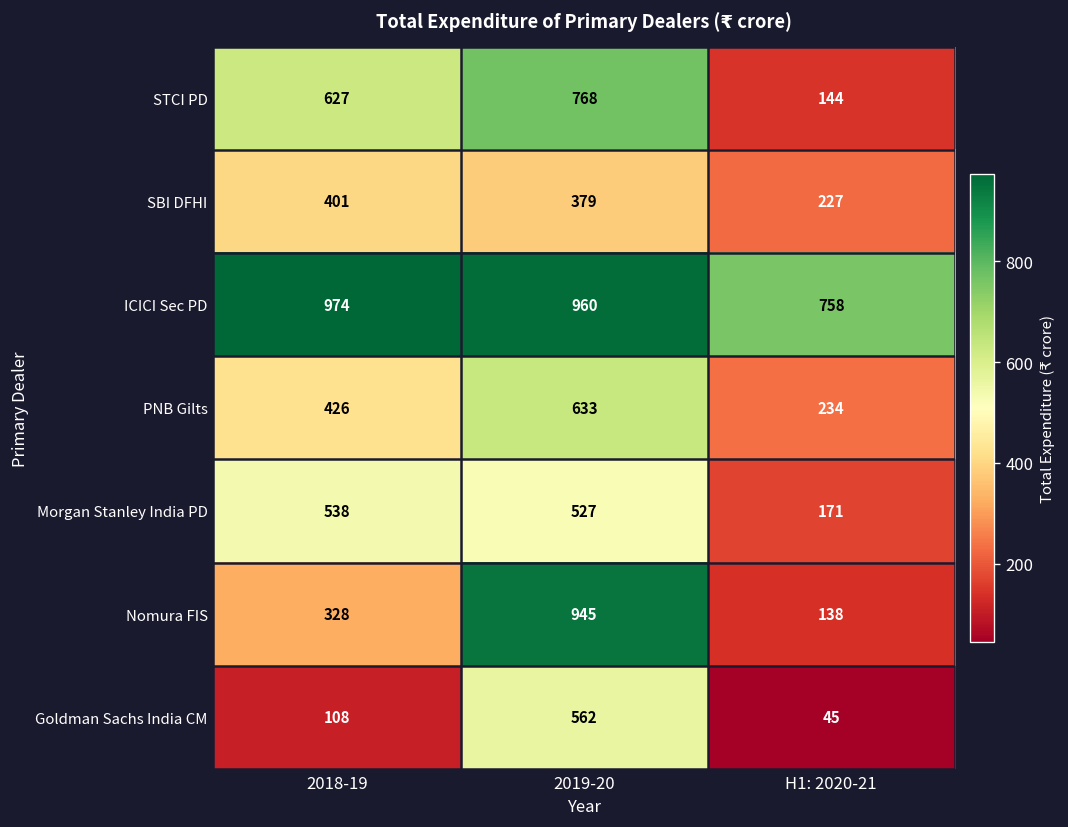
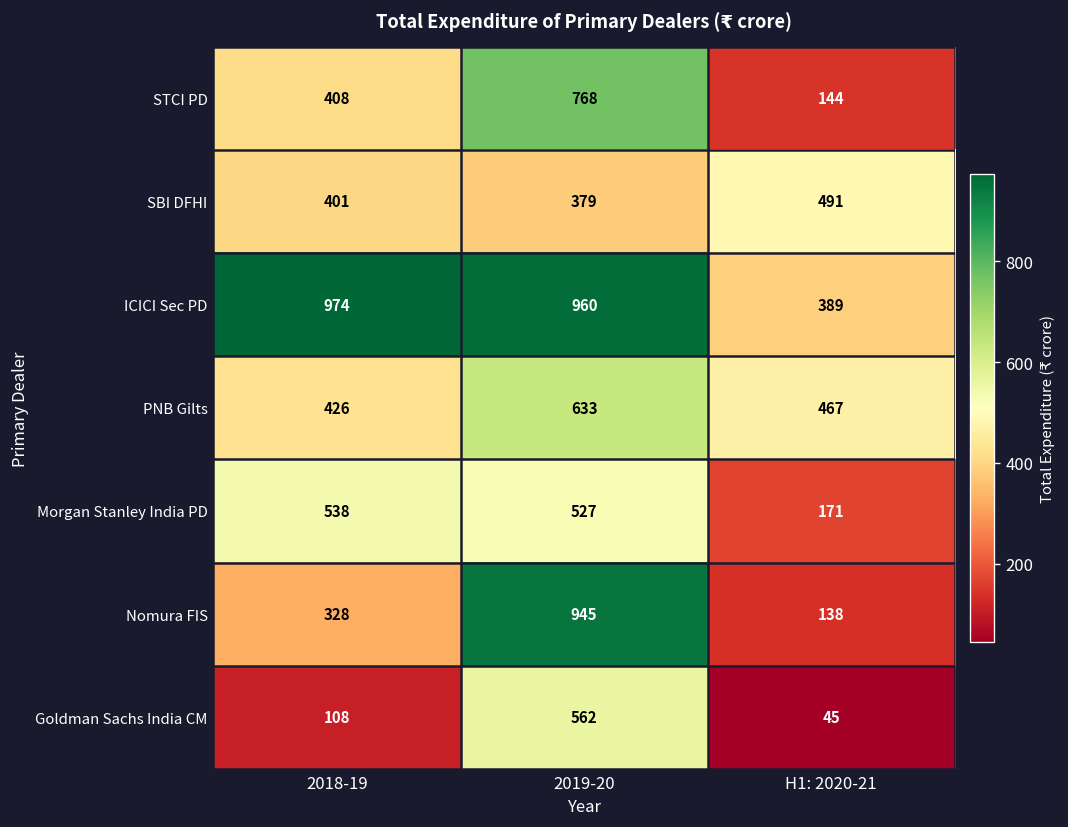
STCI PD, 2018-19: 627 -> 408
SBI DFHI, H1: 2020-21: 227 -> 491
ICICI Sec PD, H1: 2020-21: 758 -> 389
PNB Gilts, H1: 2020-21: 234 -> 467
